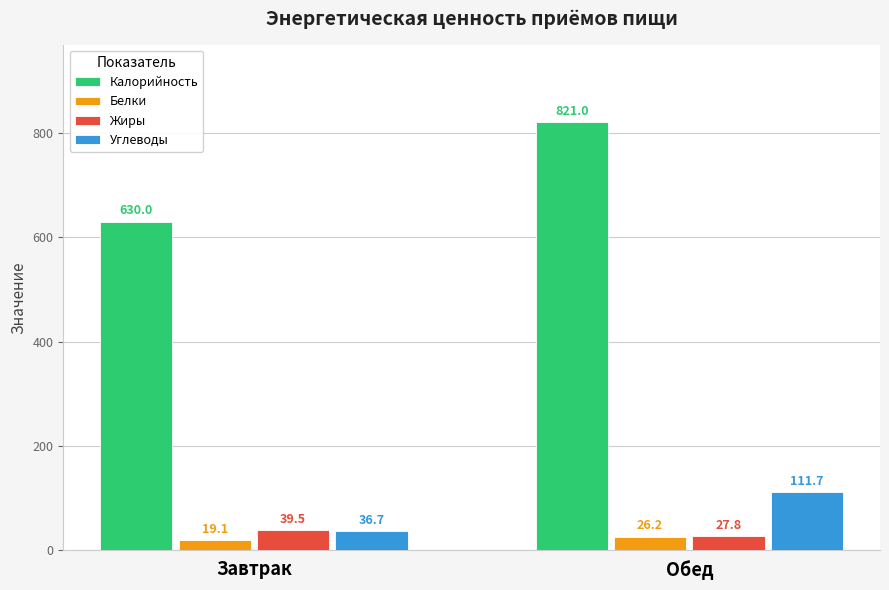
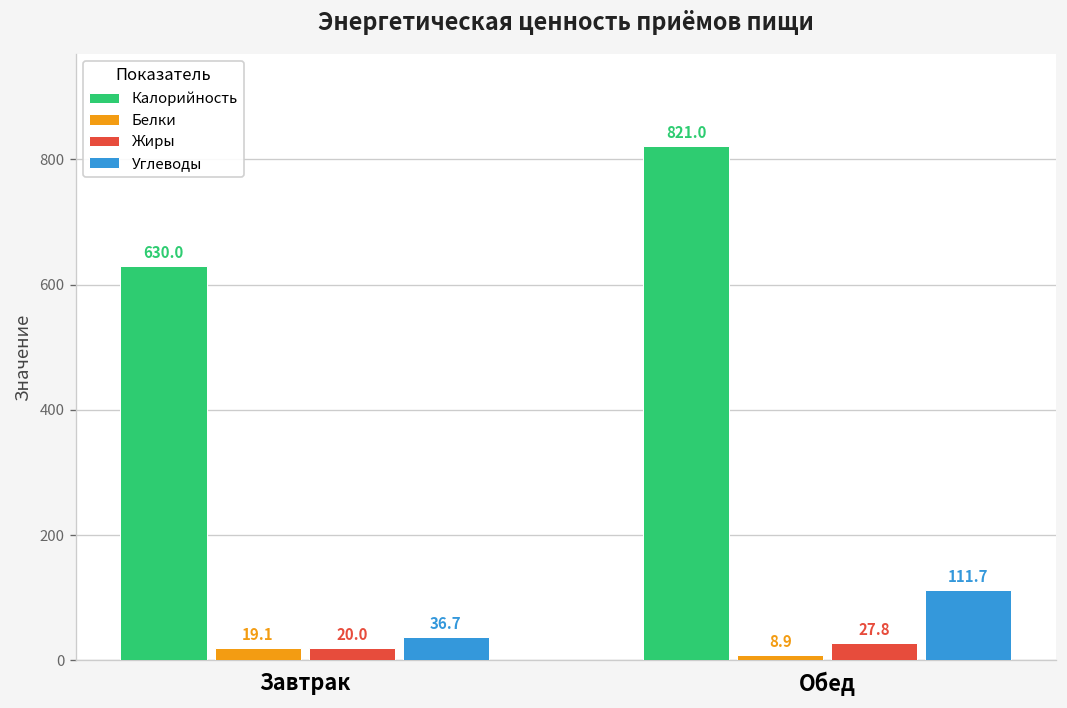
Жиры, Завтрак: 39.5 -> 20.0
Белки, Обед: 26.2 -> 8.9
